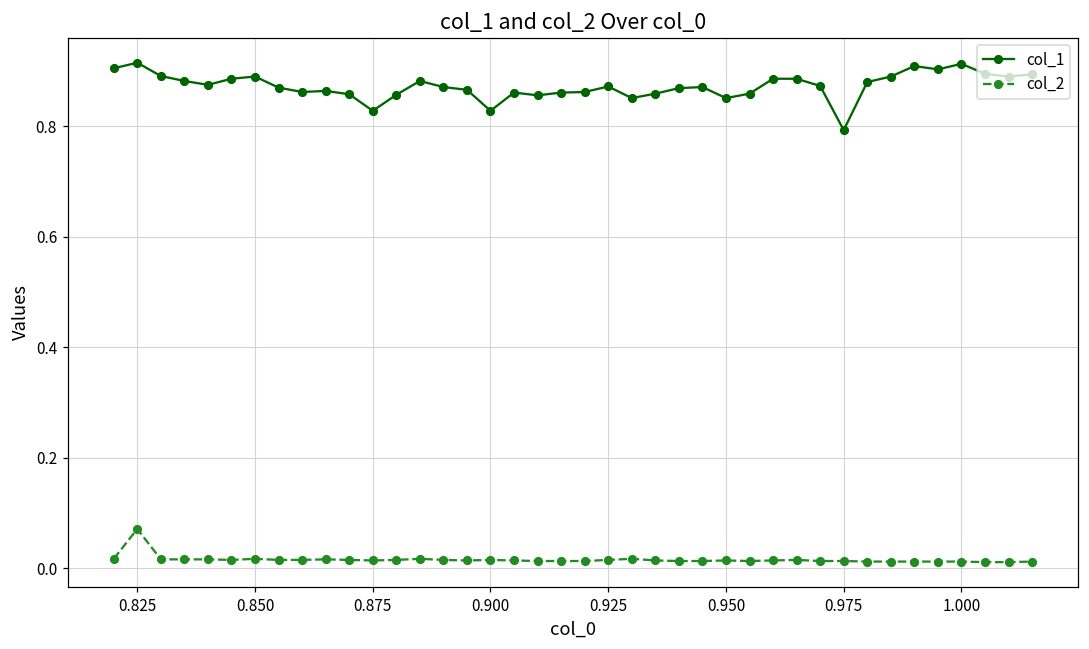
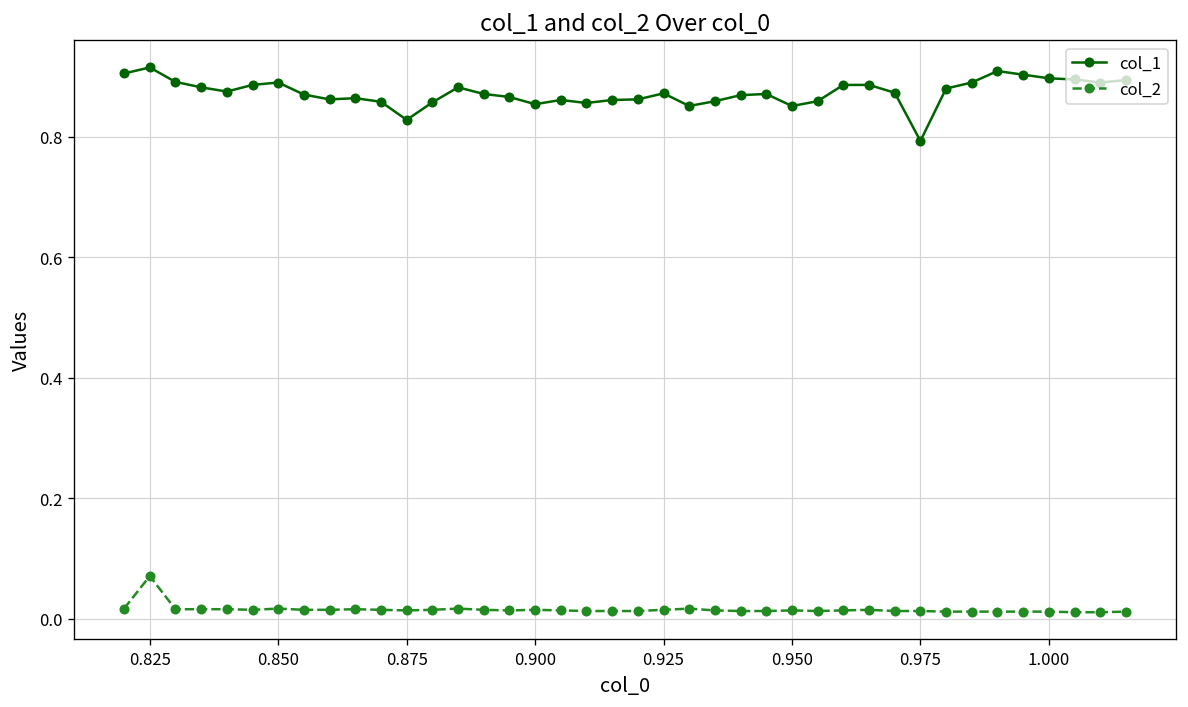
col_1, 0.900: 0.83 -> 0.85
col_1, 1.000: 0.91 -> 0.90
